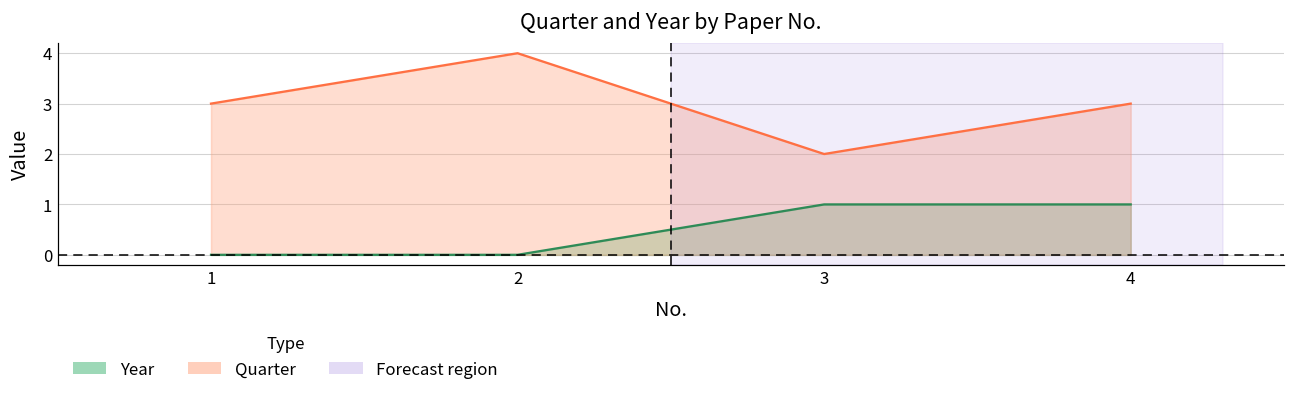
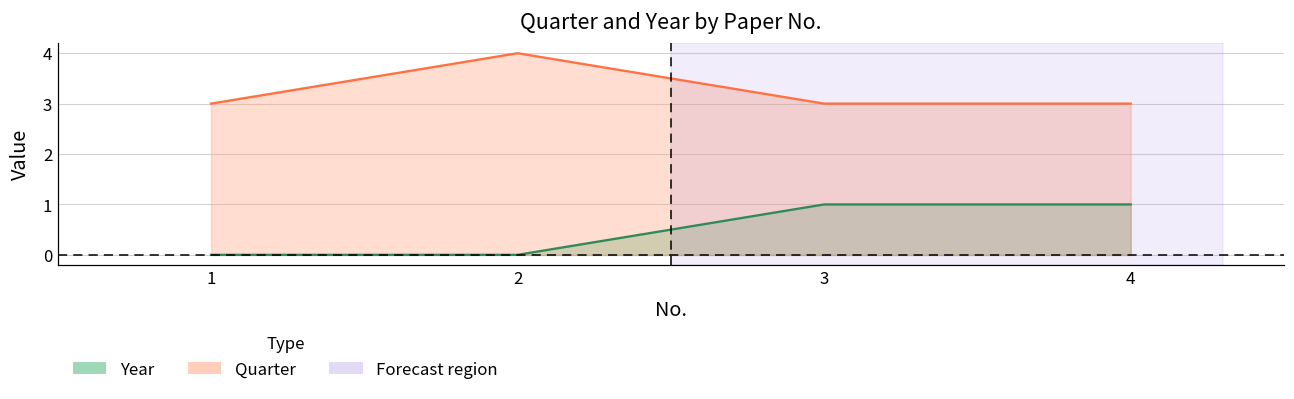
Quarter, 3: 2 -> 3
